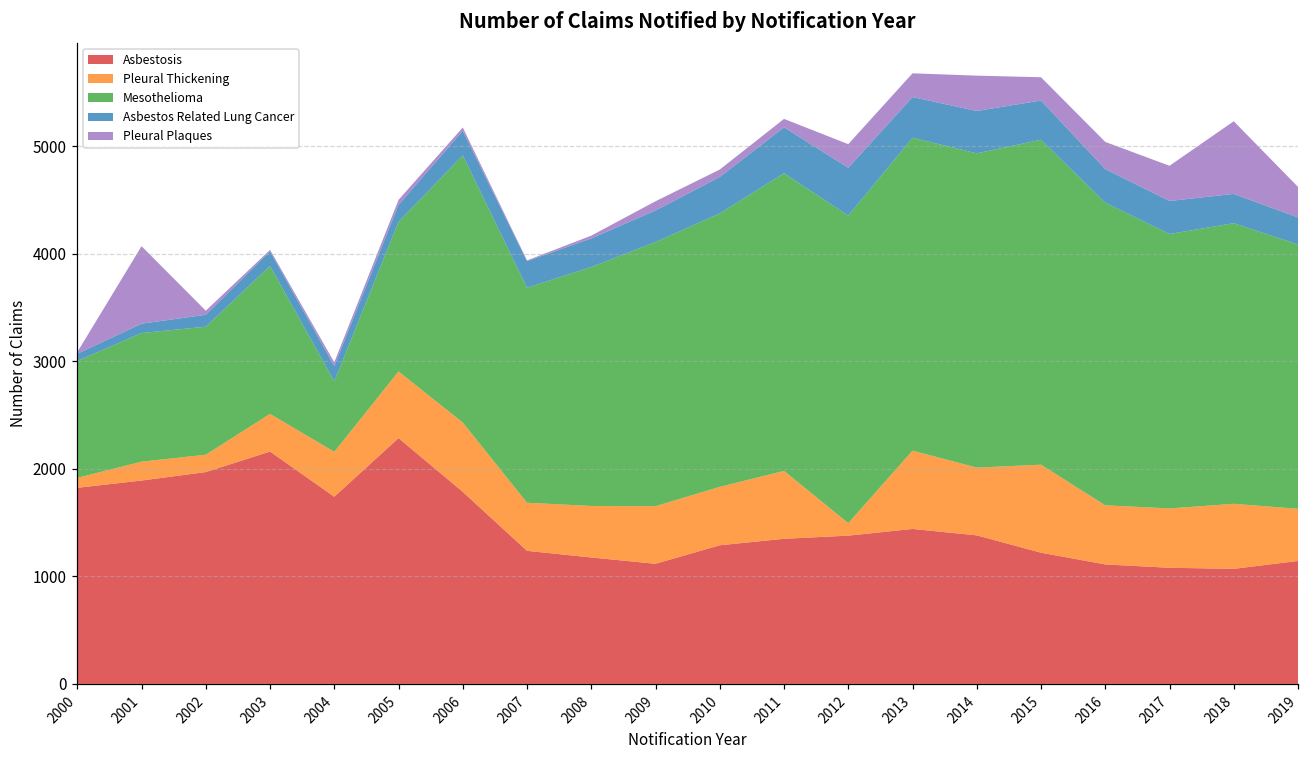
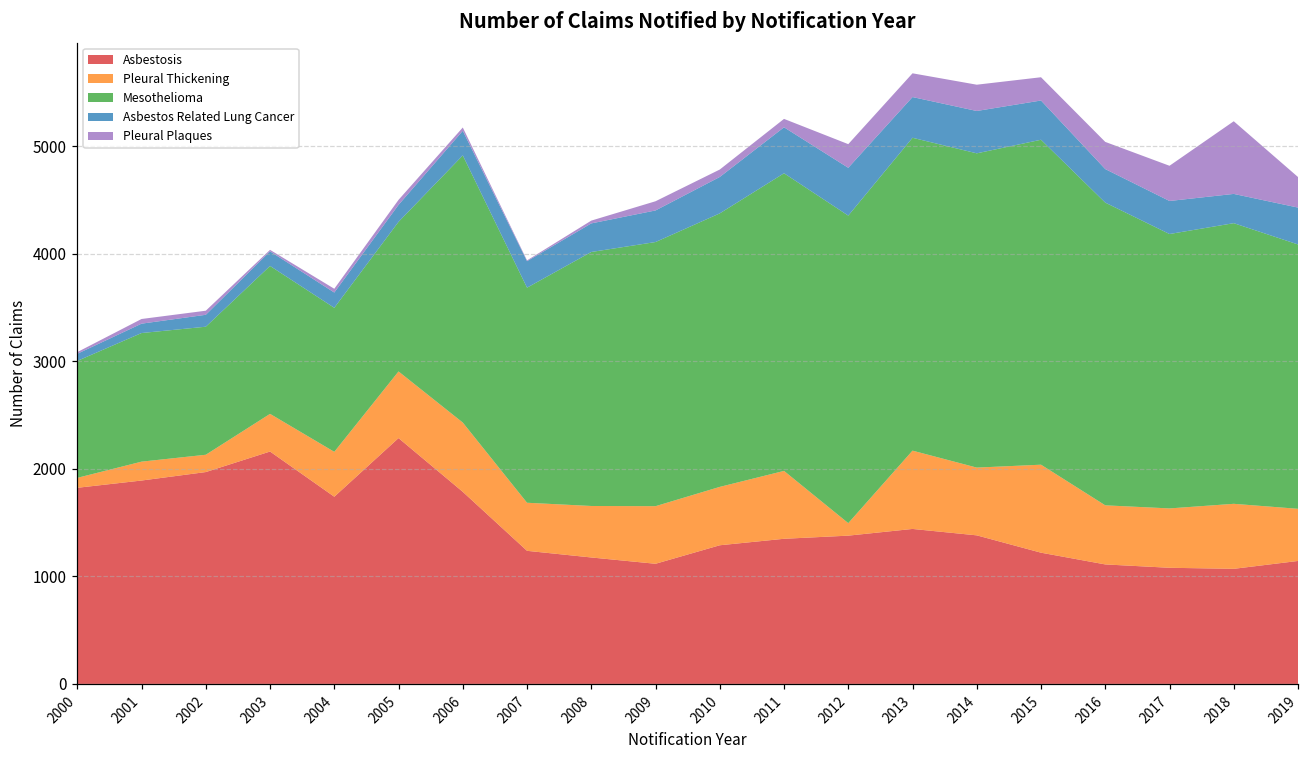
Pleural Plaques, 2001: 700 -> 0
Mesothelioma, 2004: 700 -> 1300
Mesothelioma, 2008: 2200 -> 2400
Pleural Plaques, 2014: 300 -> 200
Asbestos Related Lung Cancer, 2019: 250 -> 340
